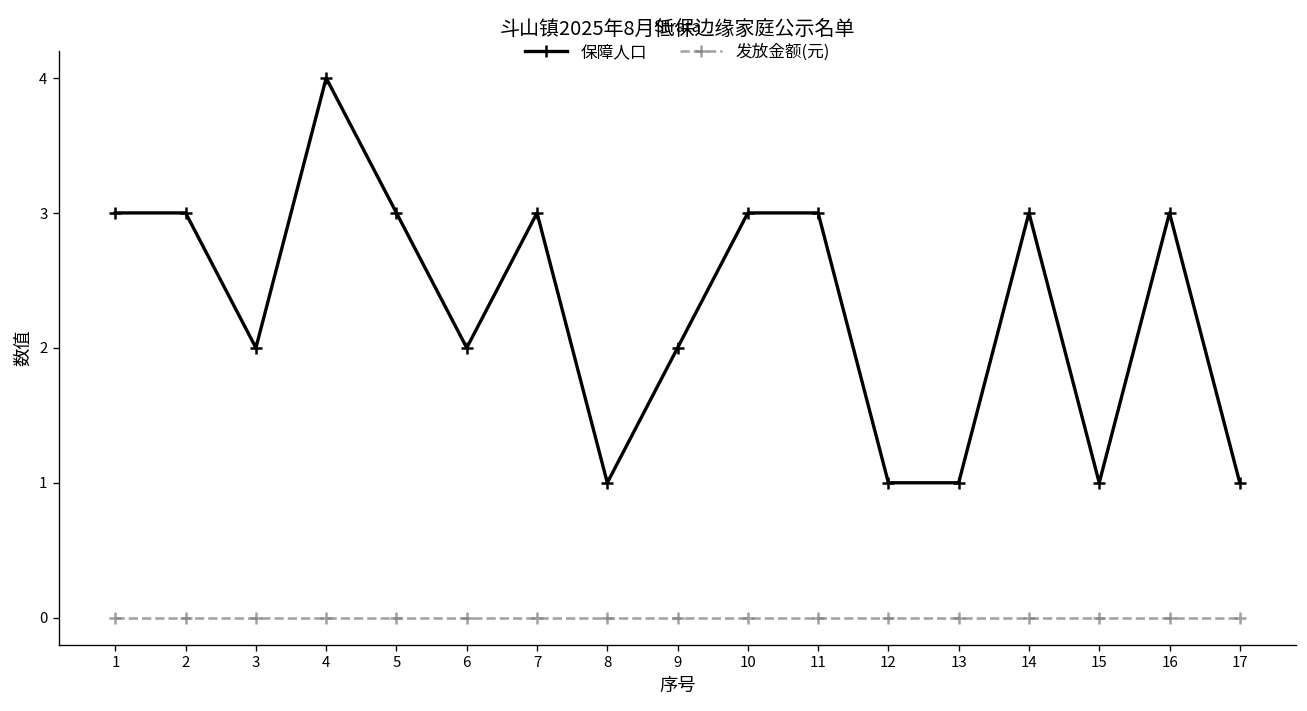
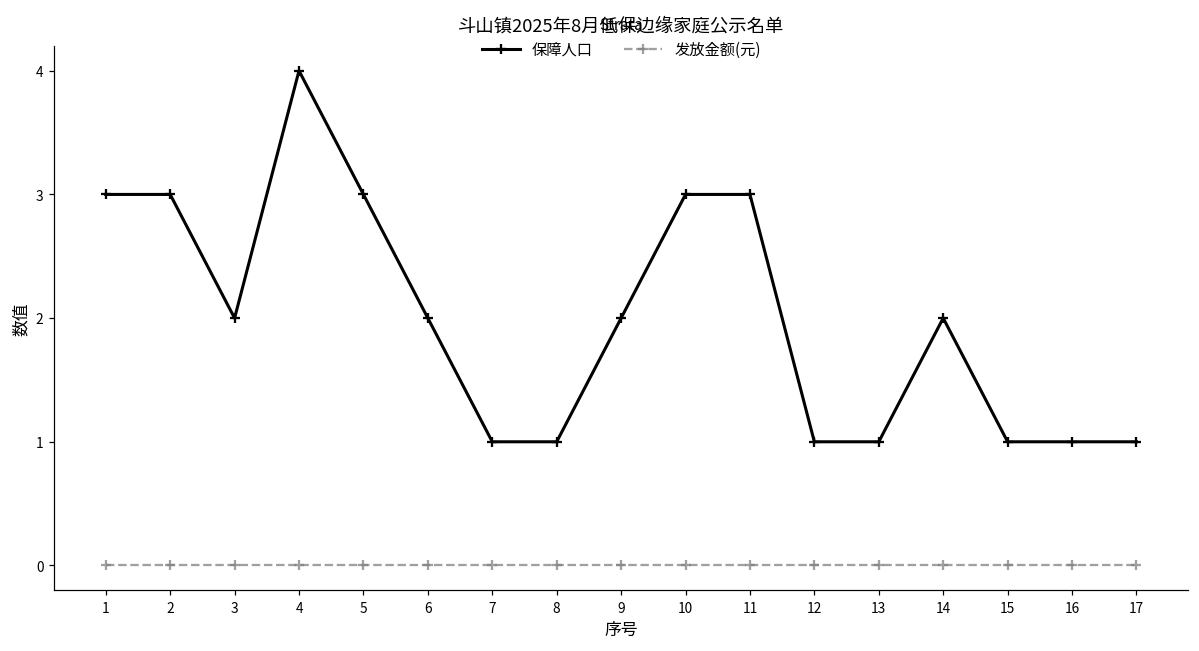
保障人口, 7: 3 -> 1
保障人口, 14: 3 -> 2
保障人口, 16: 3 -> 1
